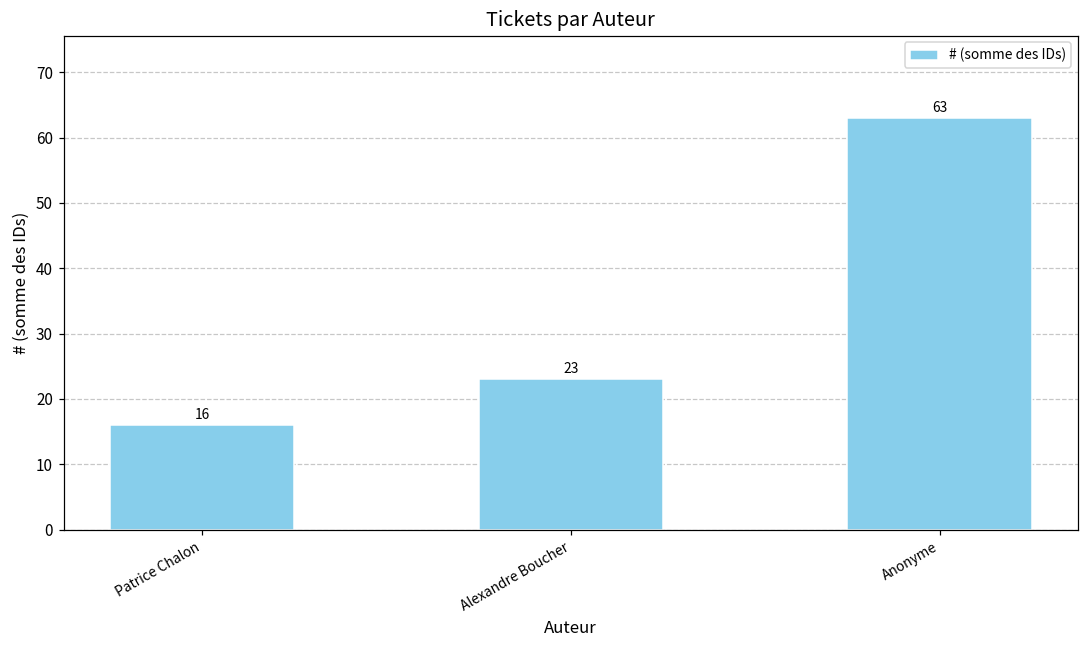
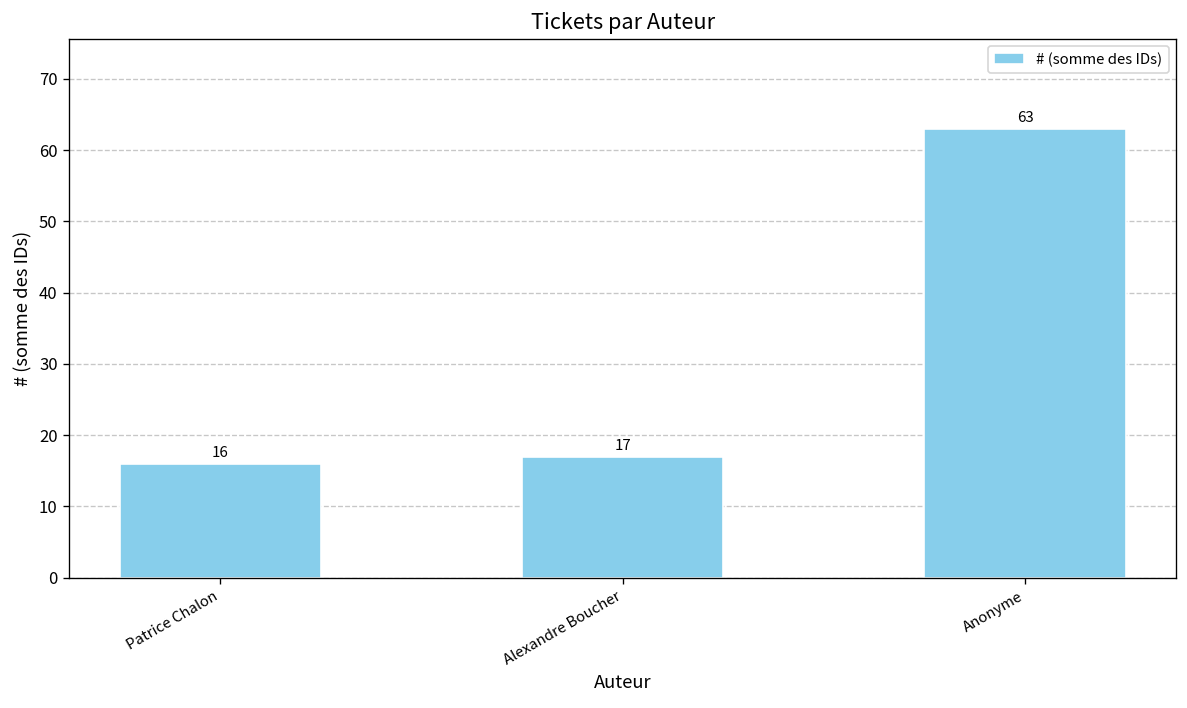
Alexandre Boucher: 23 -> 17
